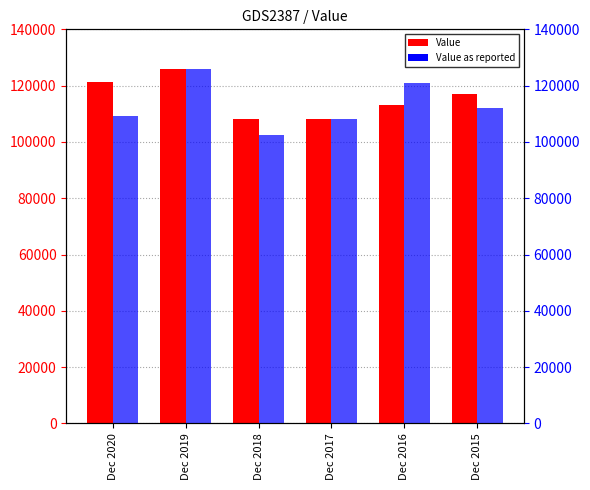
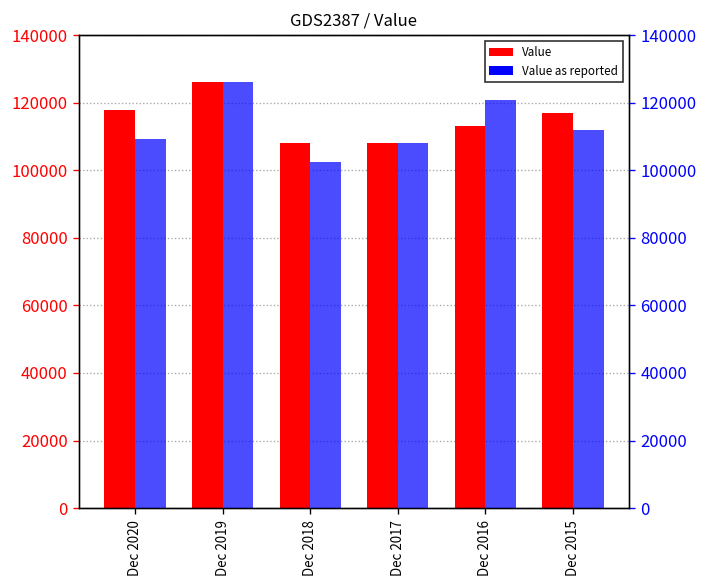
Value, Dec 2020: 121000 -> 118000
